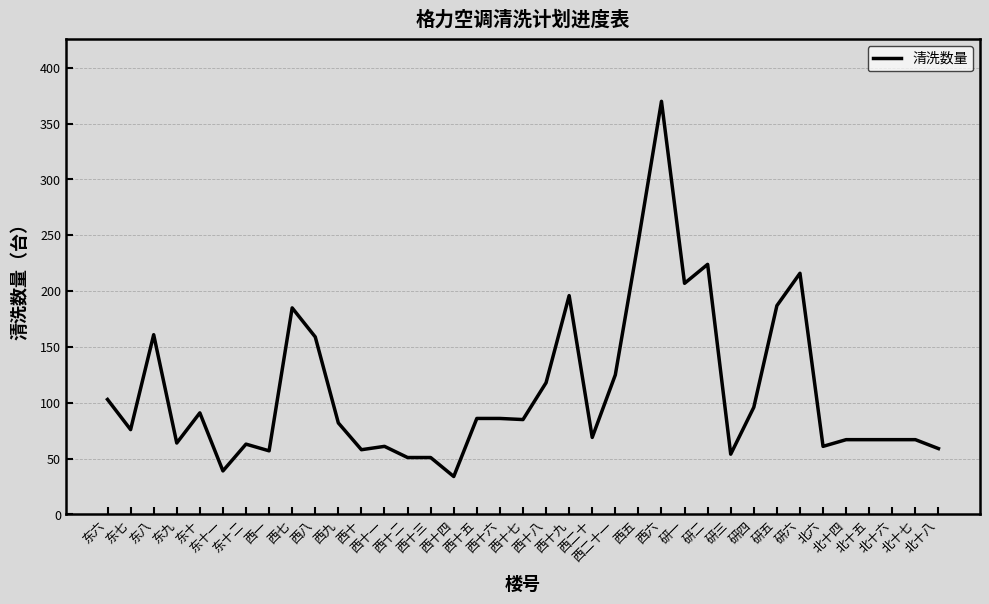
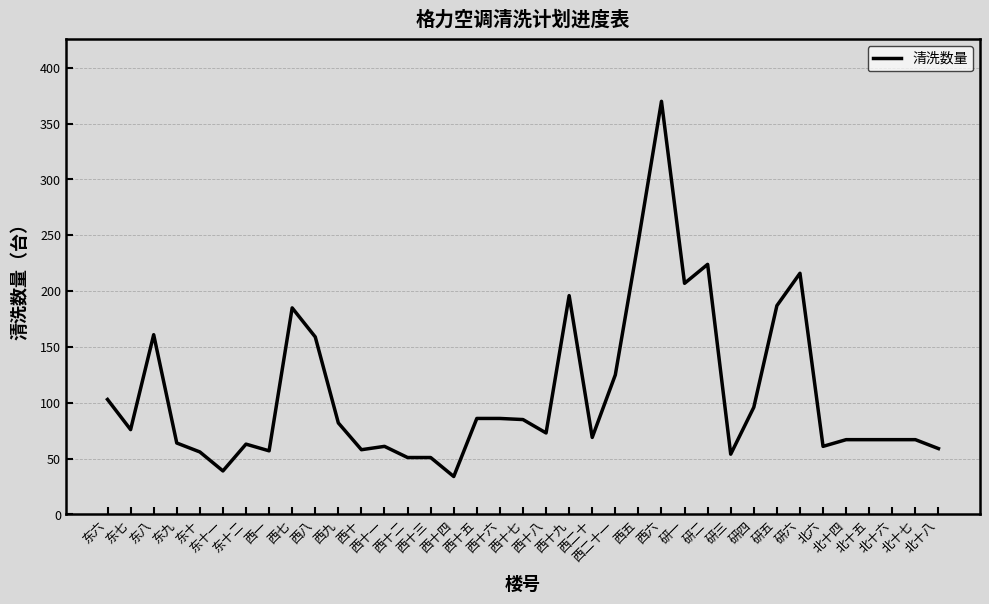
东十: 91 -> 56
西十八: 118 -> 73
